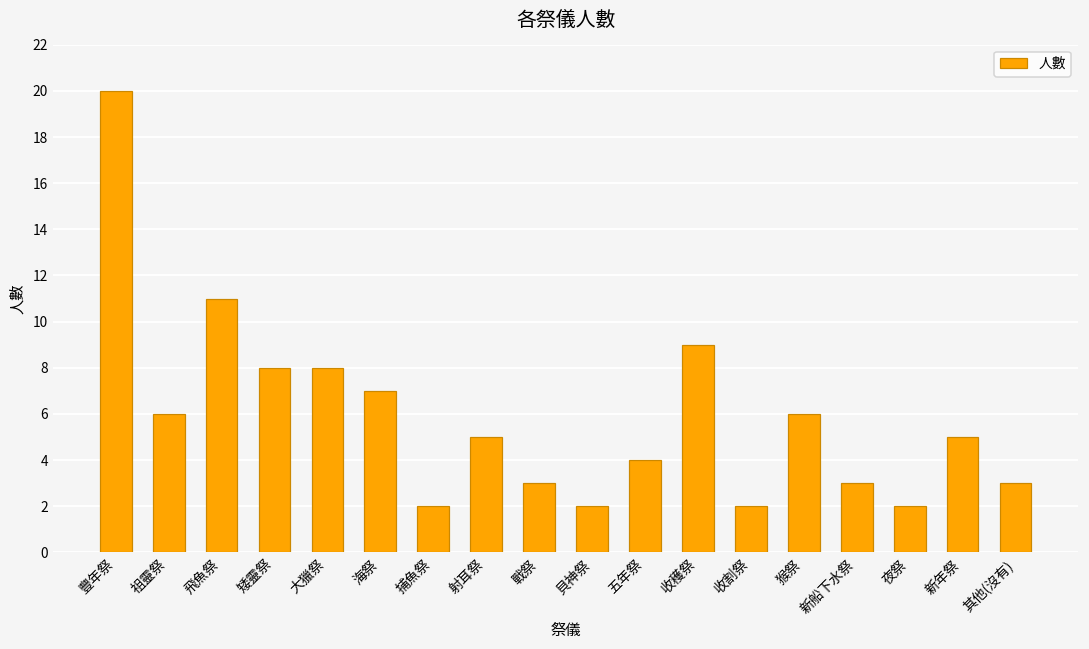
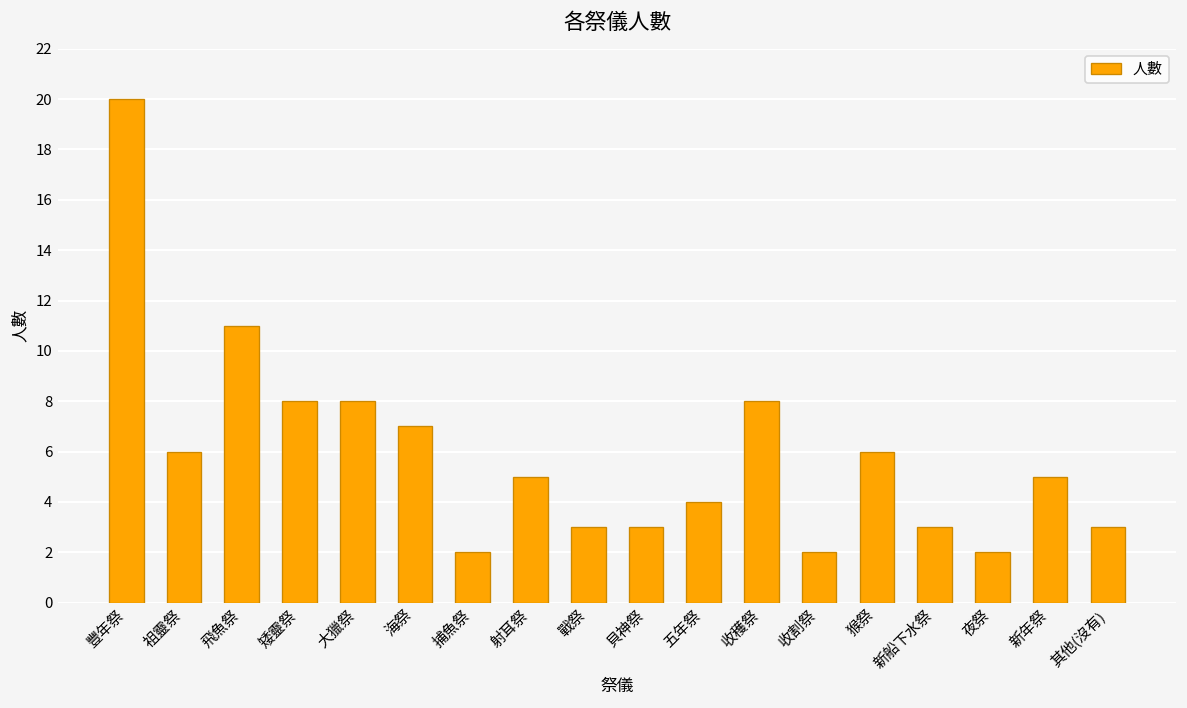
貝神祭: 2 -> 3
收穫祭: 9 -> 8
